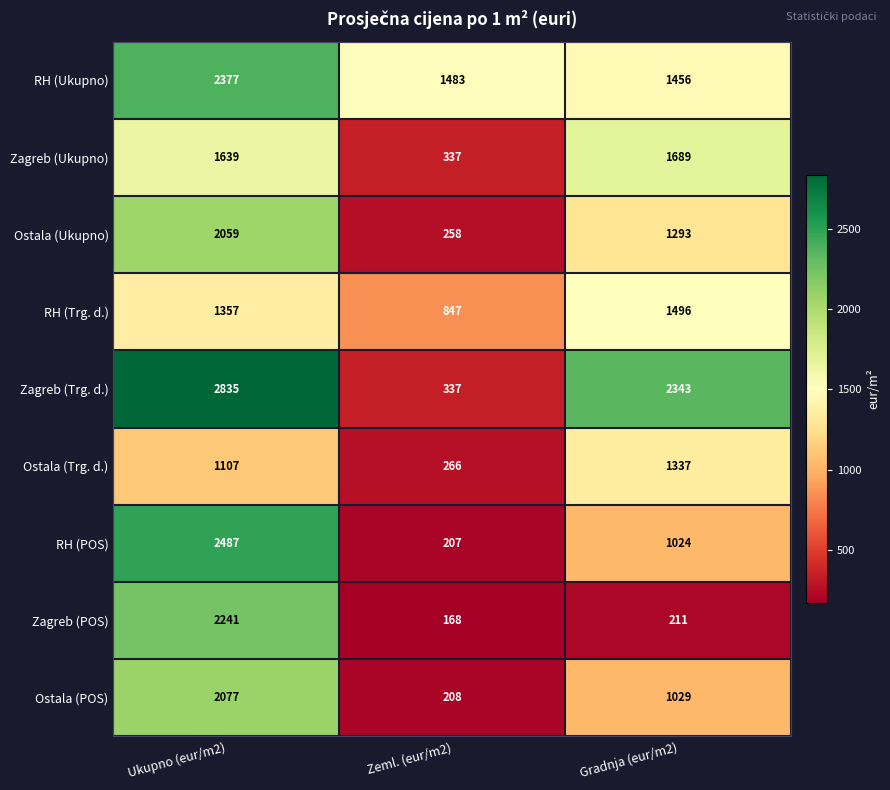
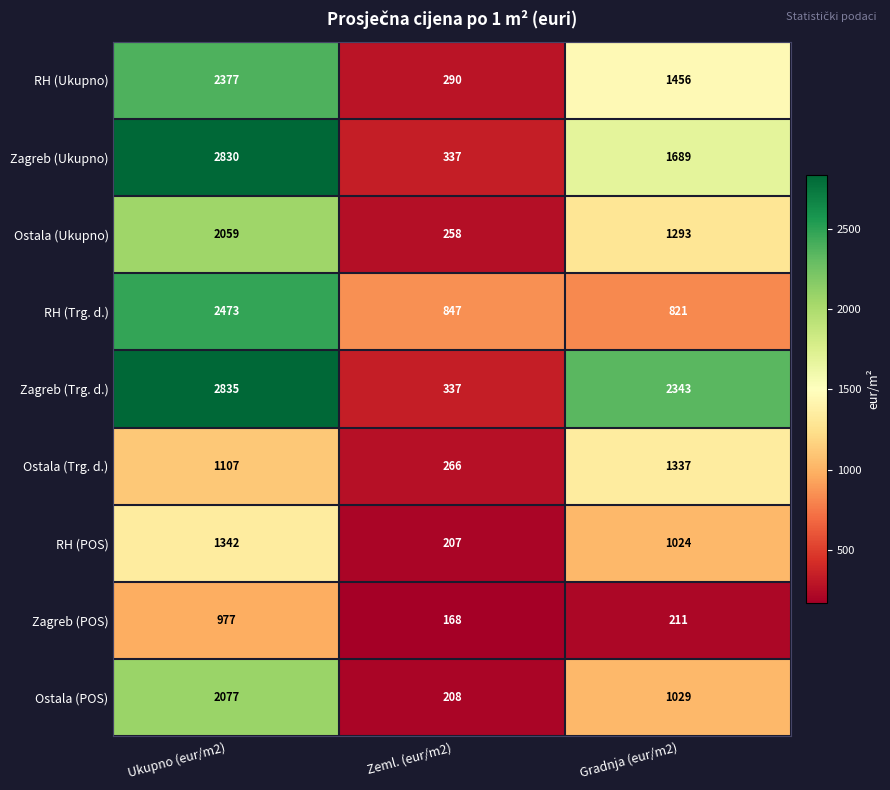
RH (Ukupno), Zeml. (eur/m2): 1483 -> 290
Zagreb (Ukupno), Ukupno (eur/m2): 1639 -> 2830
RH (Trg. d.), Ukupno (eur/m2): 1357 -> 2473
RH (Trg. d.), Gradnja (eur/m2): 1496 -> 821
RH (POS), Ukupno (eur/m2): 2487 -> 1342
Zagreb (POS), Ukupno (eur/m2): 2241 -> 977
